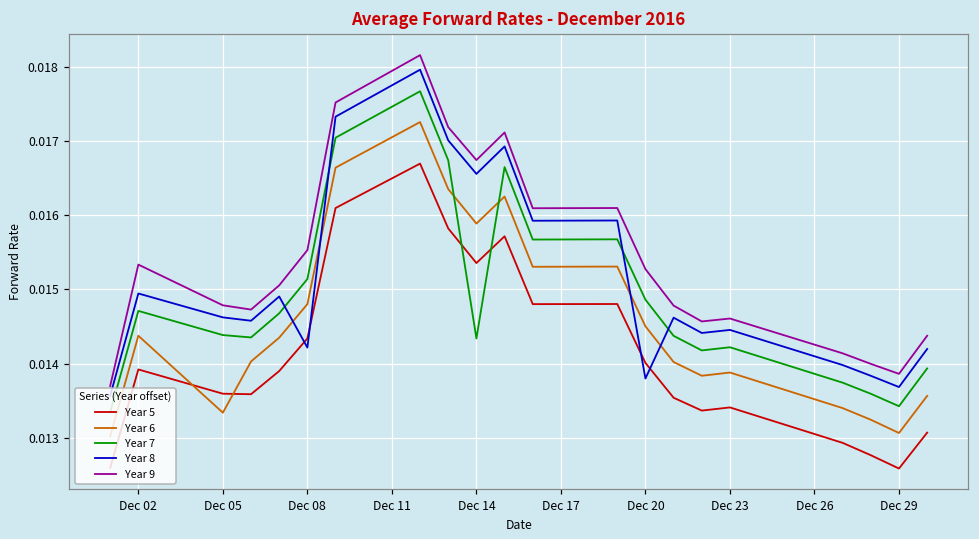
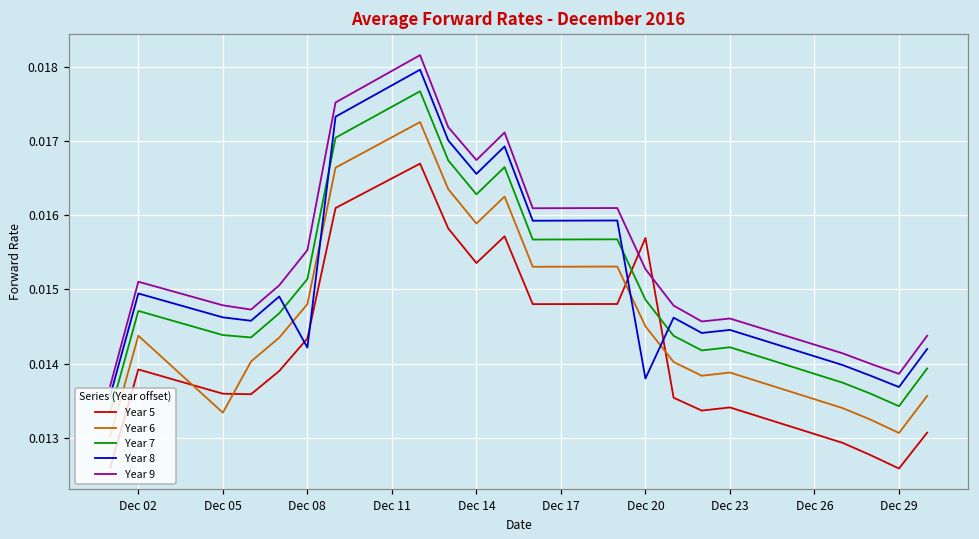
Year 9, Dec 02: 0.0153 -> 0.0151
Year 7, Dec 14: 0.0143 -> 0.0163
Year 5, Dec 20: 0.0140 -> 0.0157
